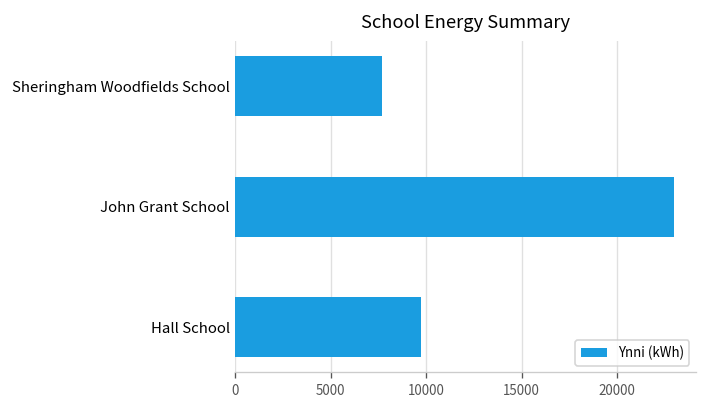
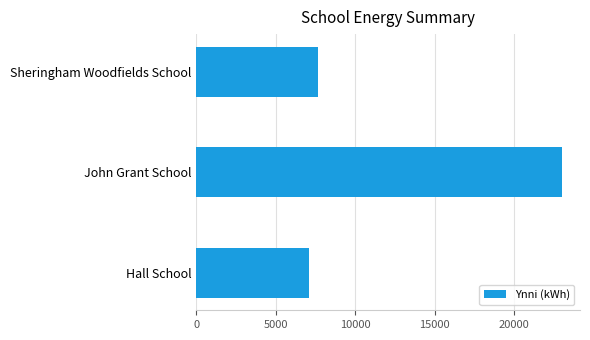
Hall School: 9700 -> 7100
